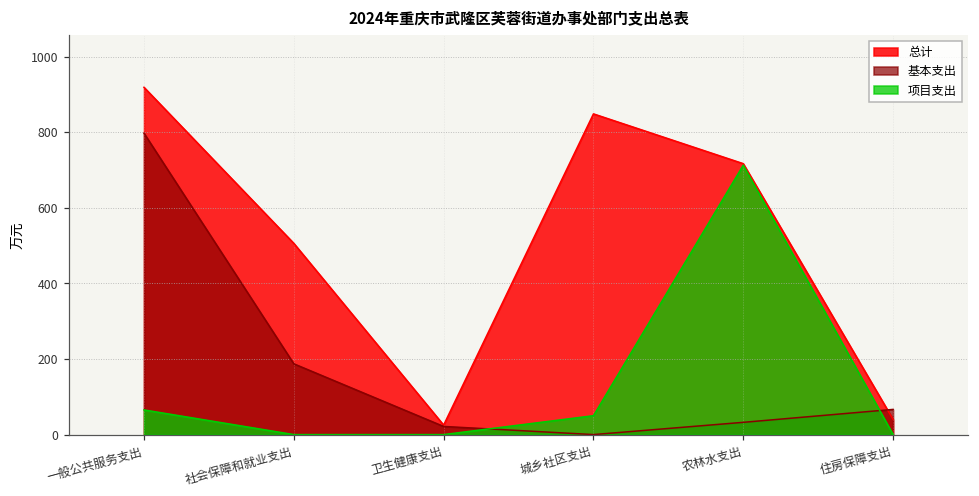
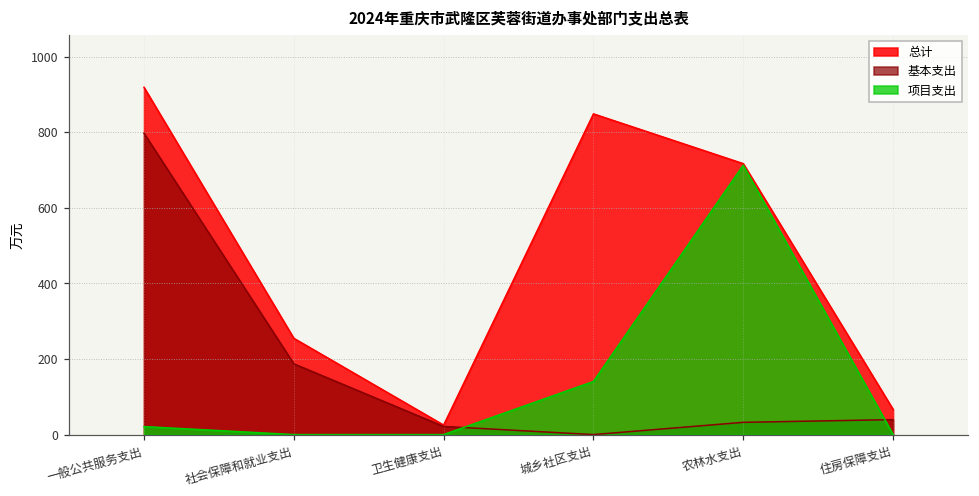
项目支出, 一般公共服务支出: 70 -> 20
总计, 社会保障和就业支出: 510 -> 250
项目支出, 城乡社区支出: 50 -> 140
总计, 住房保障支出: 40 -> 70
基本支出, 住房保障支出: 70 -> 40
